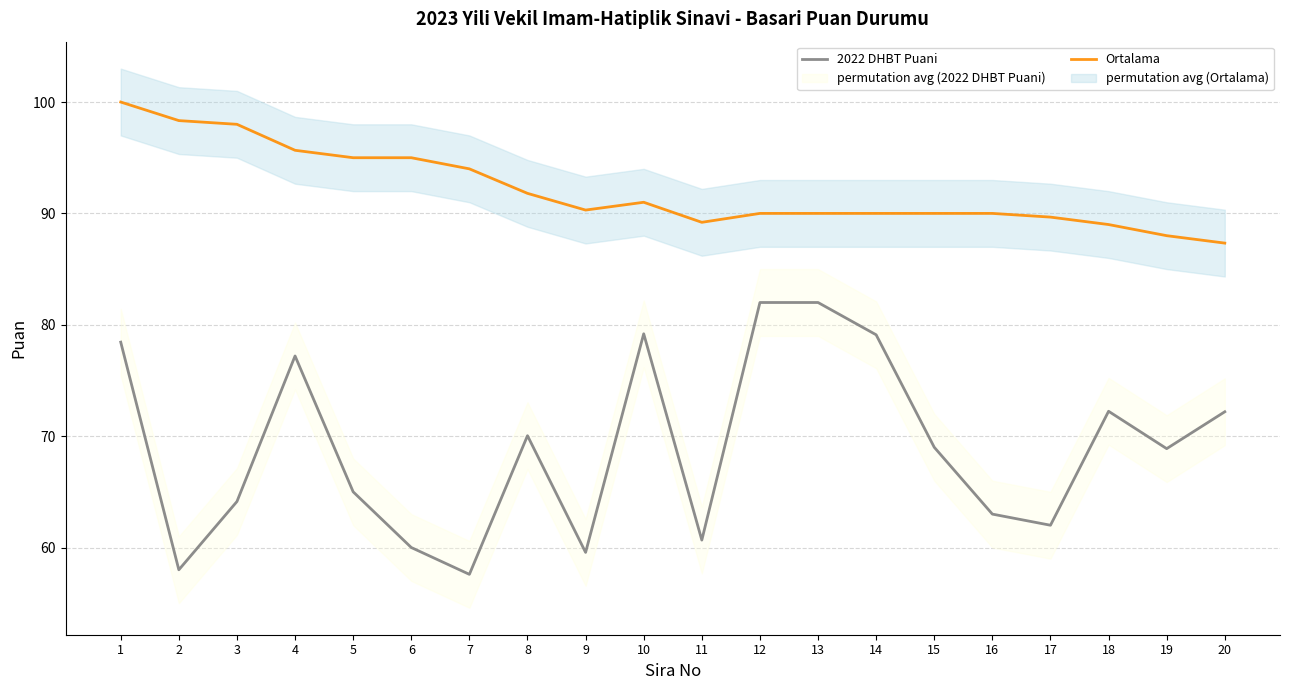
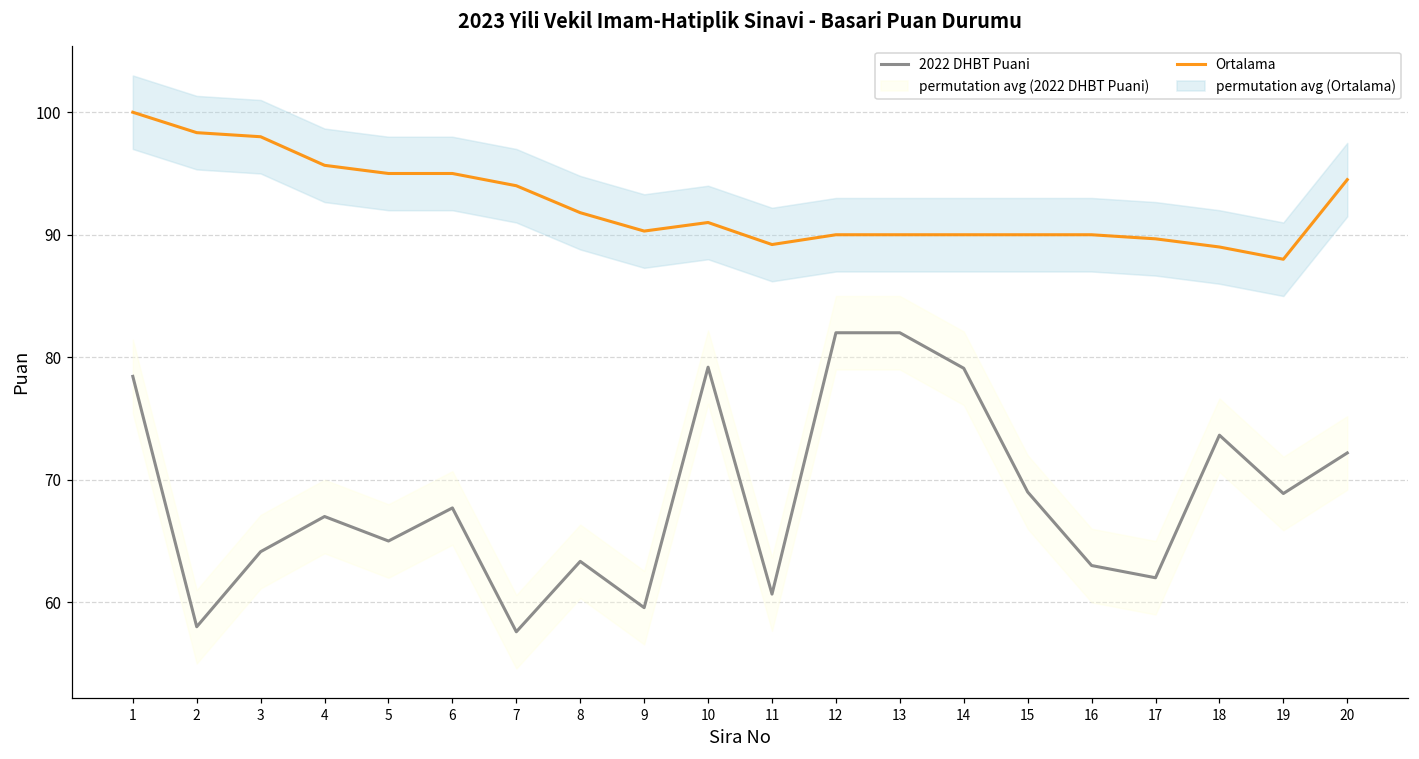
2022 DHBT Puani, 4: 77.2 -> 67.0
2022 DHBT Puani, 6: 60.0 -> 67.7
2022 DHBT Puani, 8: 70.0 -> 63.3
2022 DHBT Puani, 18: 72.2 -> 73.6
Ortalama, 20: 87.3 -> 94.5
